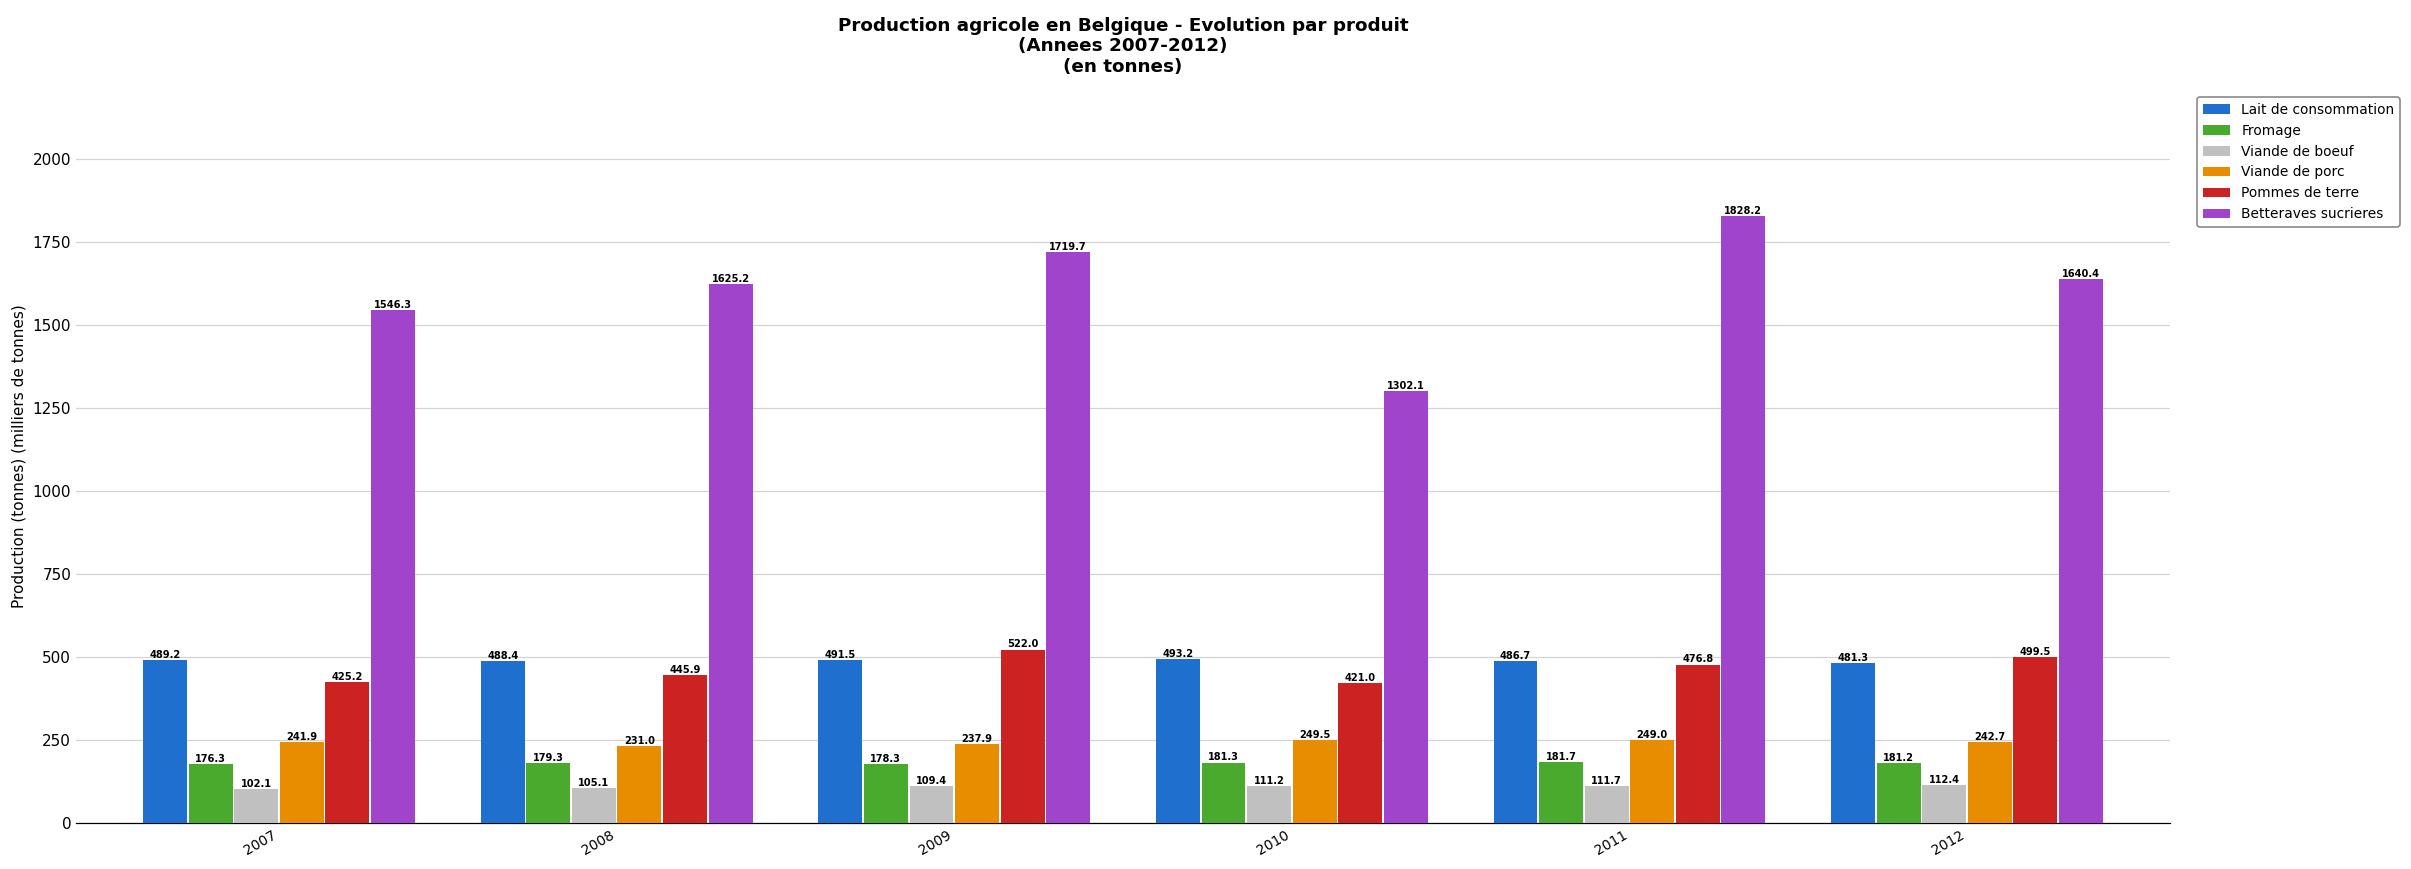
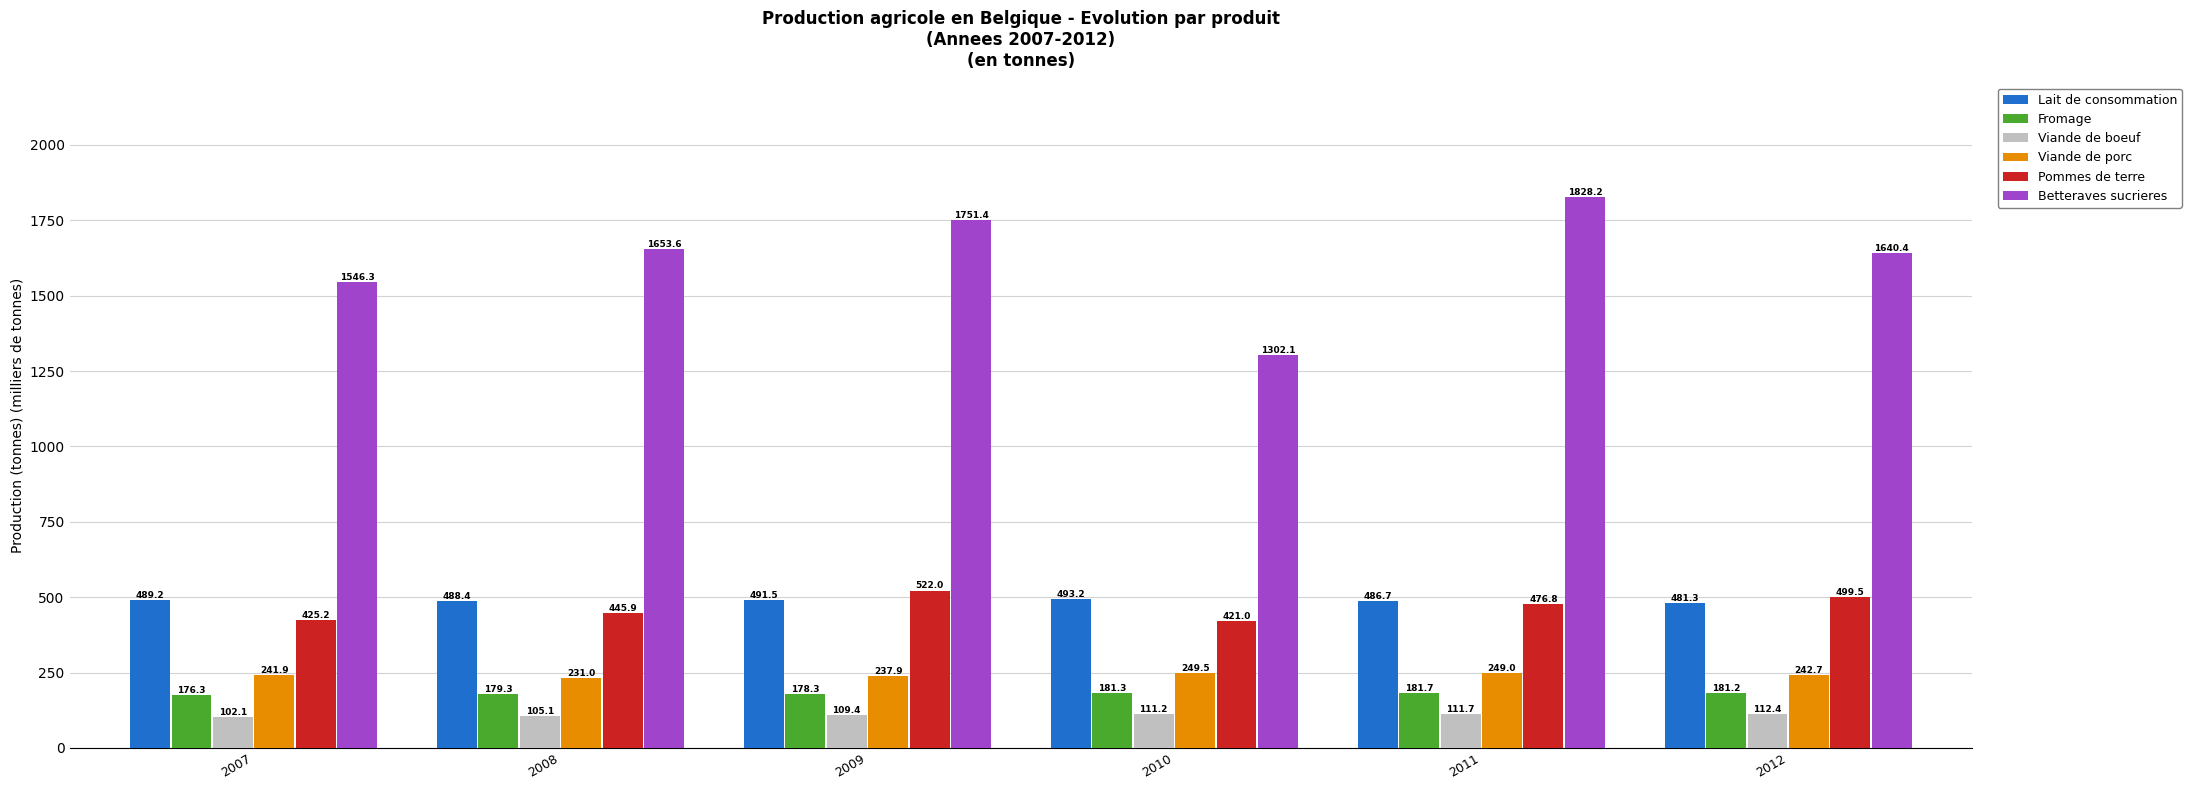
Betteraves sucrieres, 2008: 1625.2 -> 1653.6
Betteraves sucrieres, 2009: 1719.7 -> 1751.4
